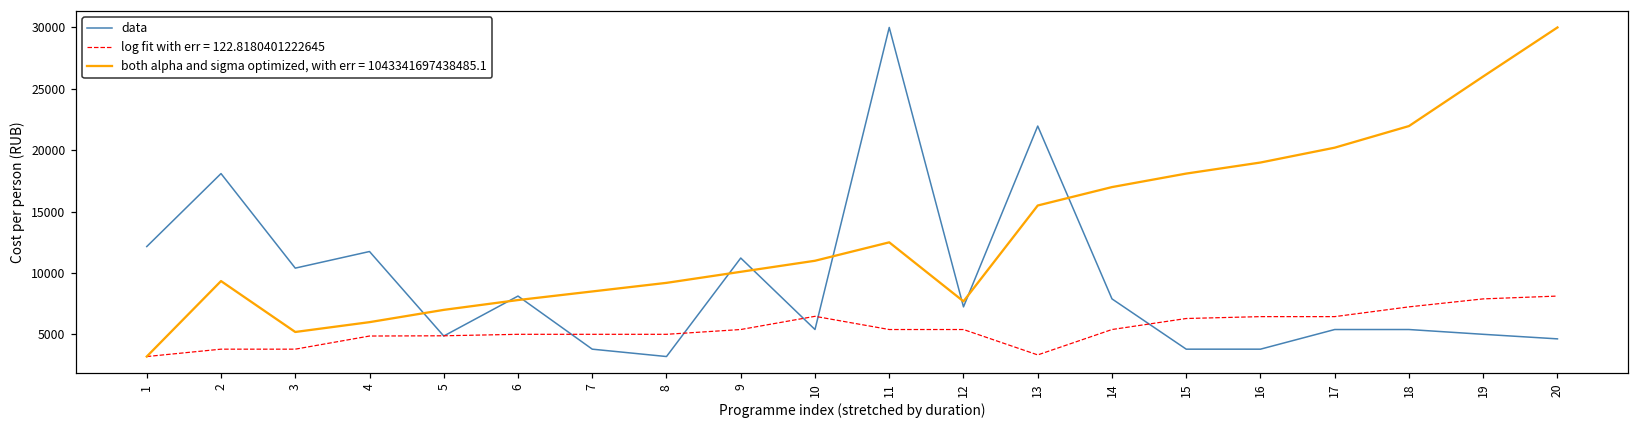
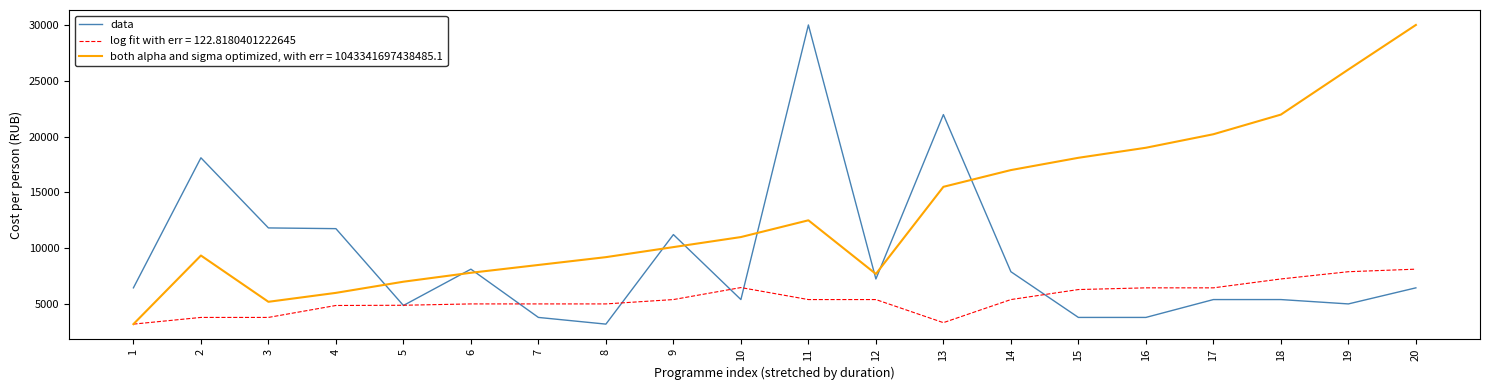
data, 1: 12200 -> 6500
data, 3: 10400 -> 11800
data, 20: 4600 -> 6500
